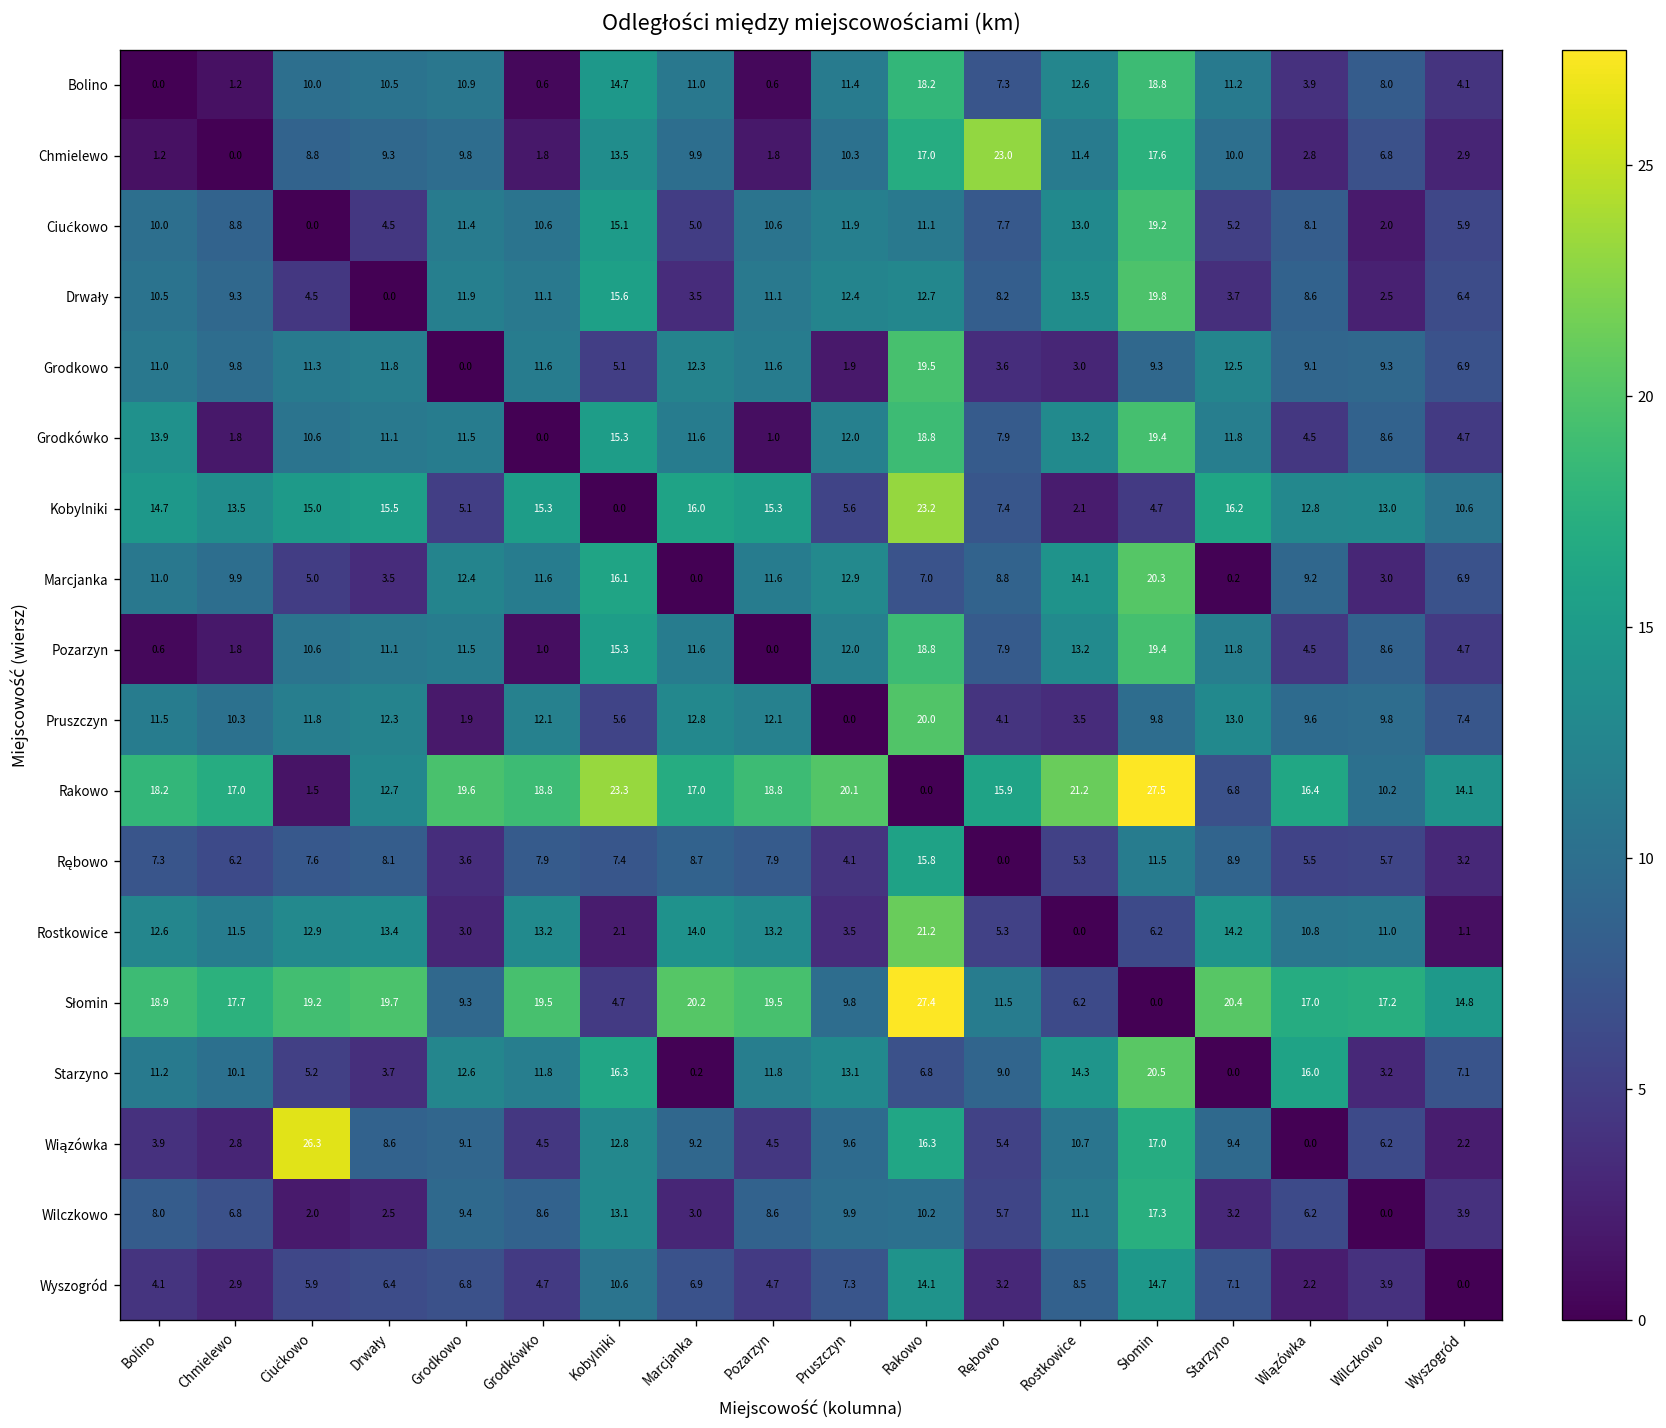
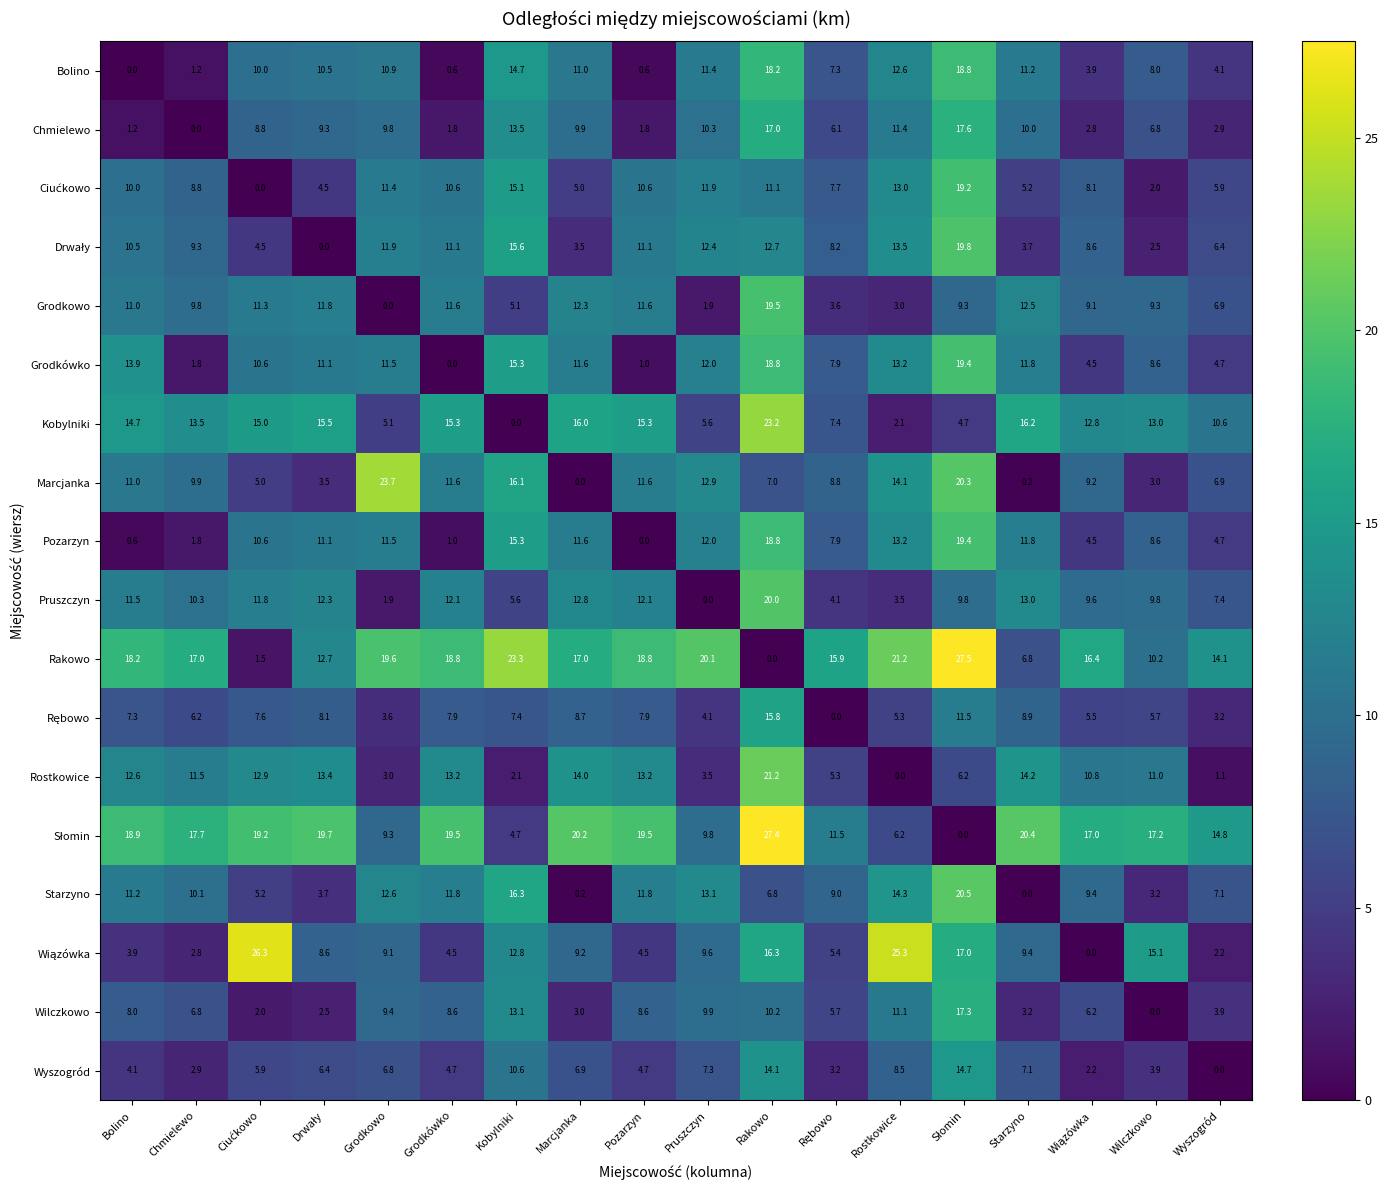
Chmielewo, Rębowo: 23.0 -> 6.1
Marcjanka, Grodkowo: 12.4 -> 23.7
Starzyno, Wiązówka: 16.0 -> 9.4
Wiązówka, Rostkowice: 10.7 -> 25.3
Wiązówka, Wilczkowo: 6.2 -> 15.1
